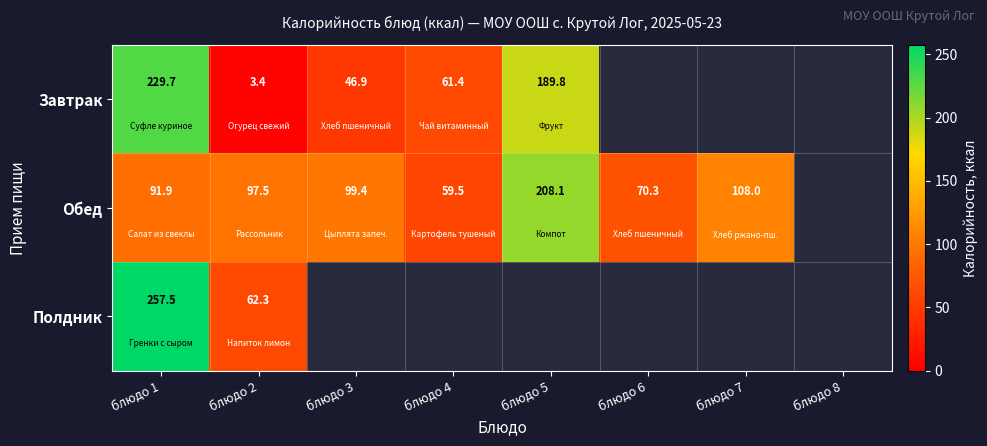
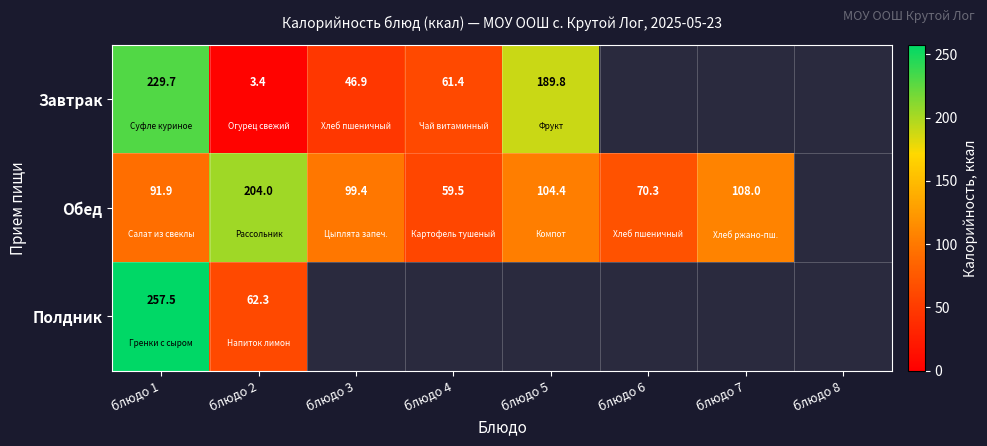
Обед, блюдо 2: 97.5 -> 204.0
Обед, блюдо 5: 208.1 -> 104.4
